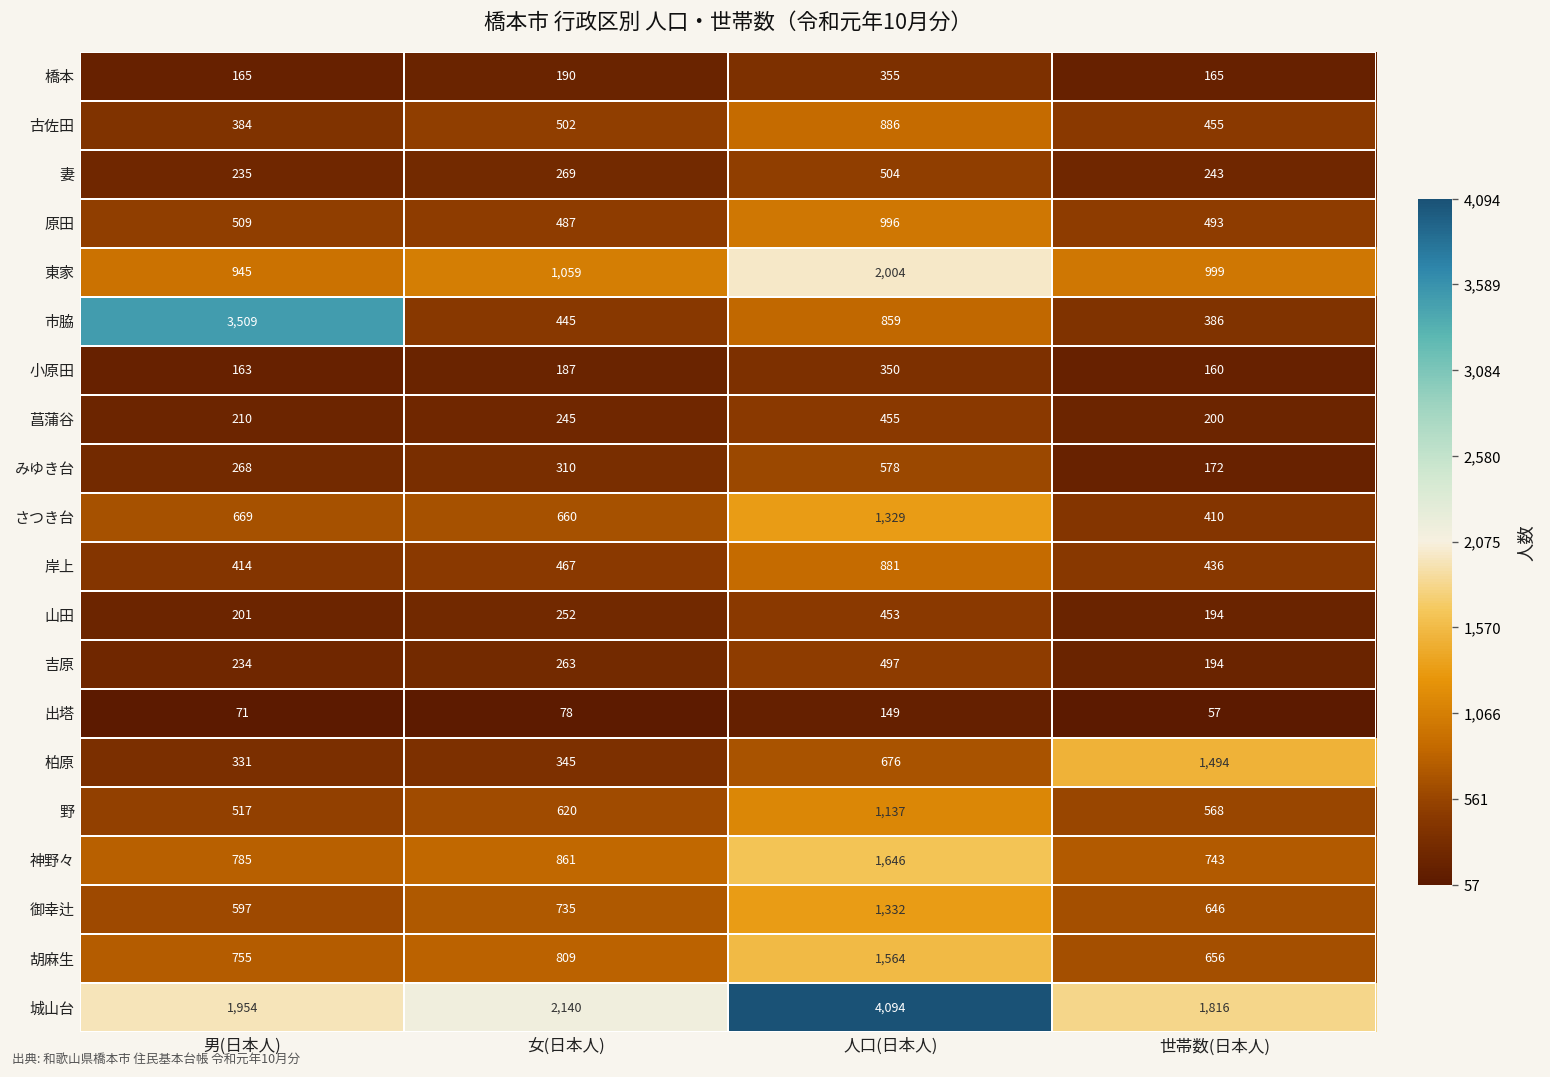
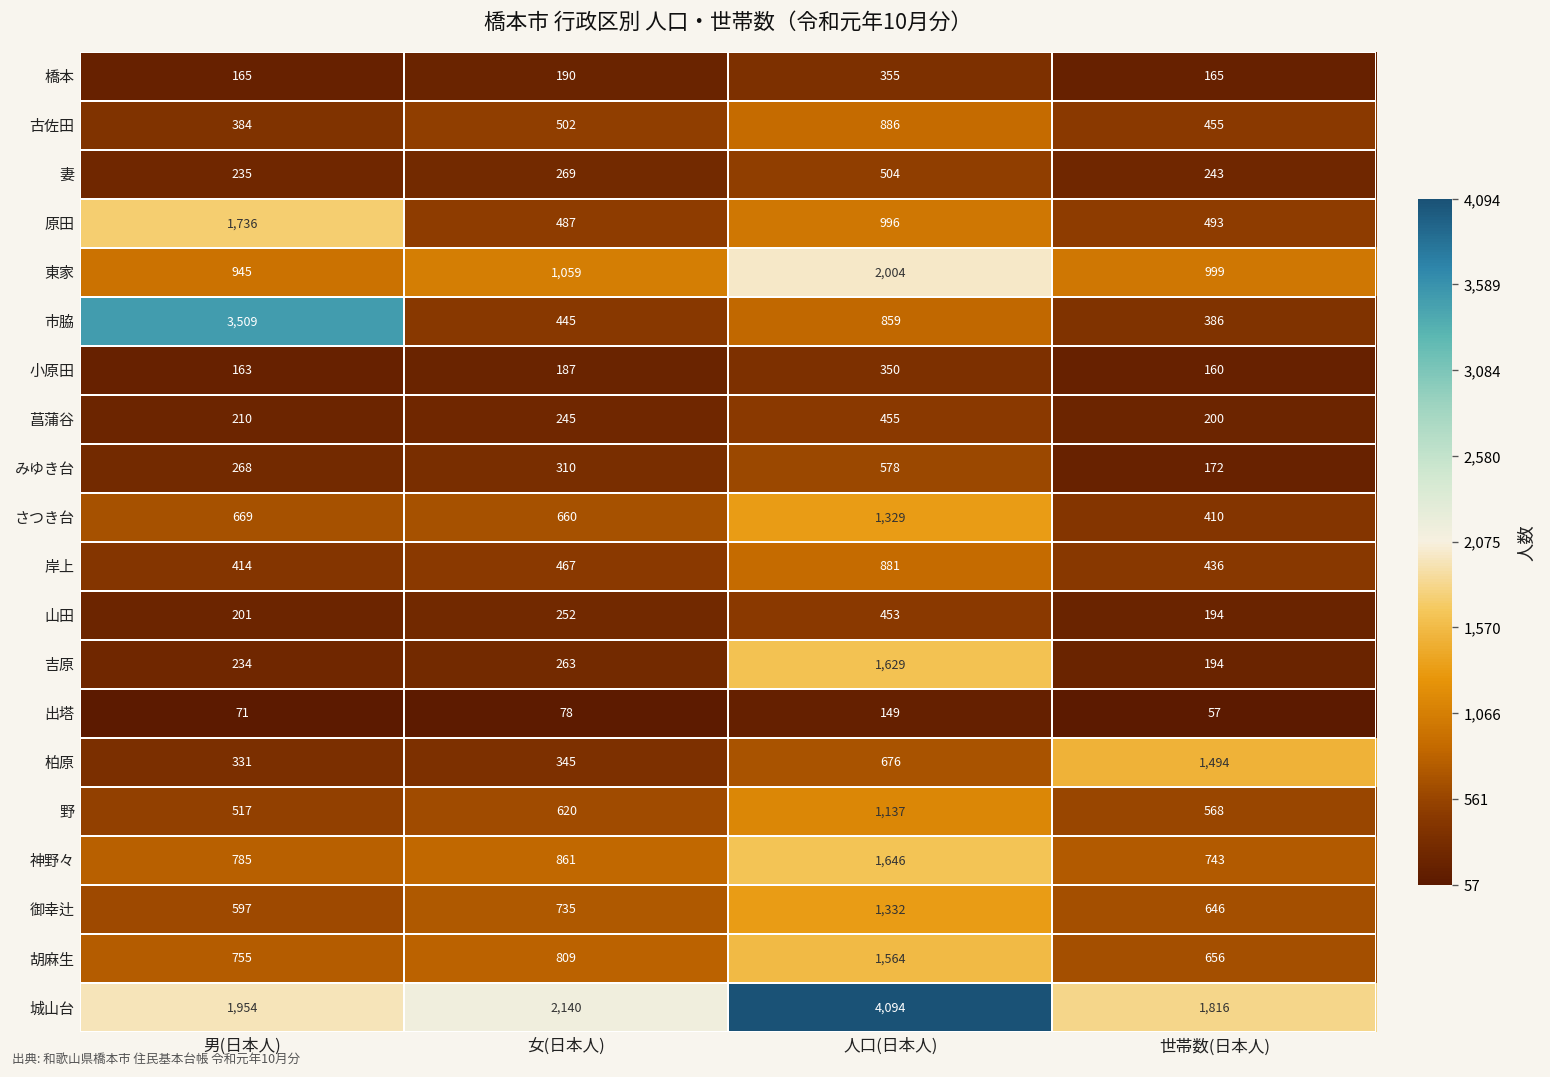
原田, 男(日本人): 509 -> 1,736
吉原, 人口(日本人): 497 -> 1,629
